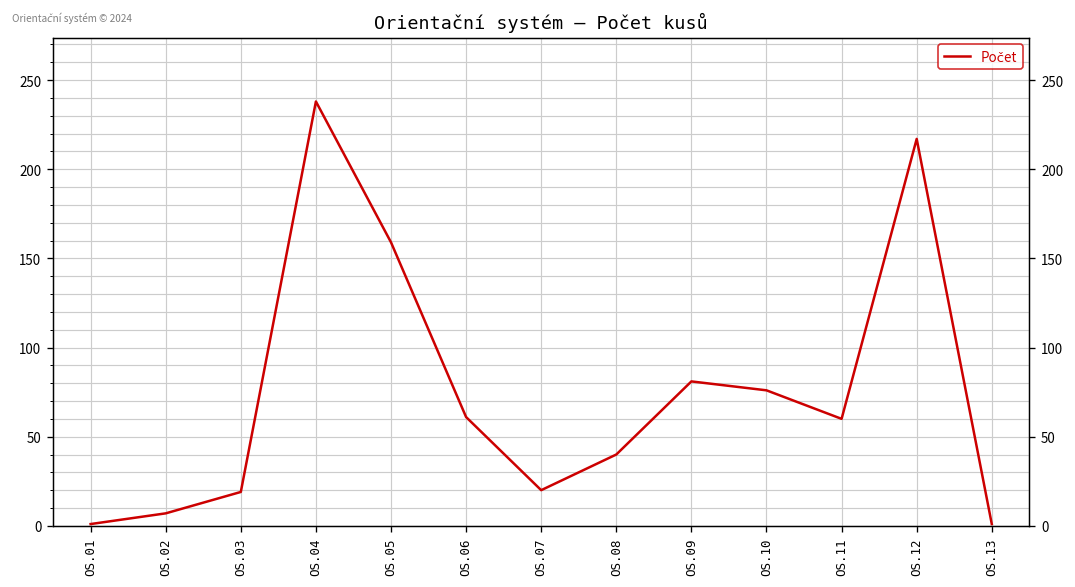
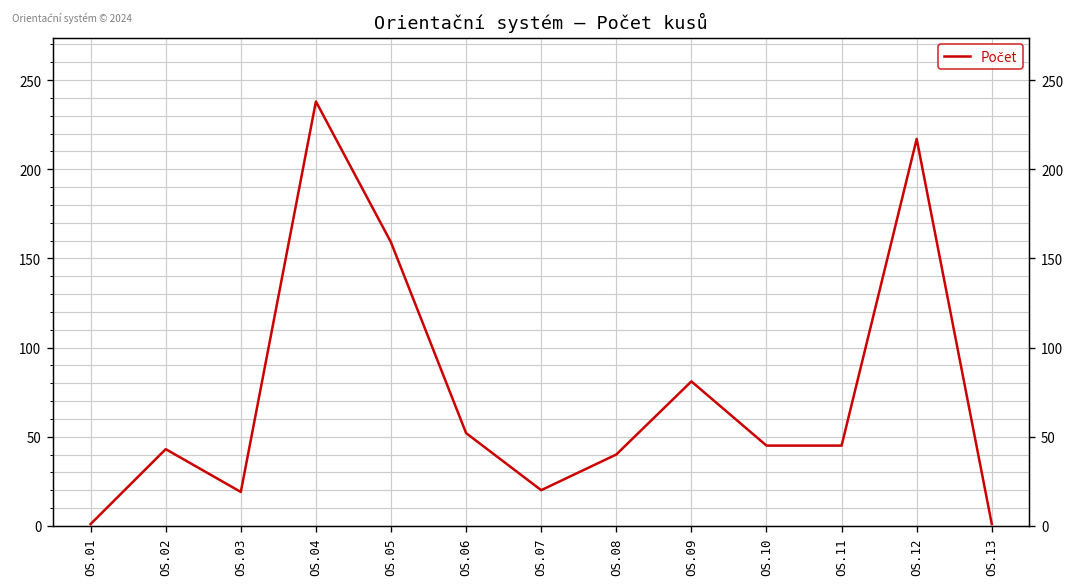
OS.02: 7 -> 43
OS.06: 61 -> 52
OS.10: 76 -> 45
OS.11: 60 -> 45
